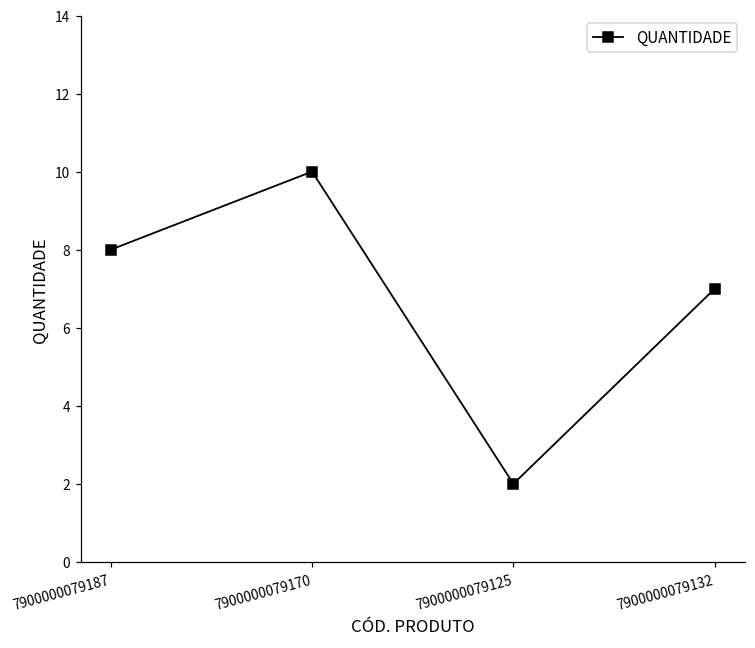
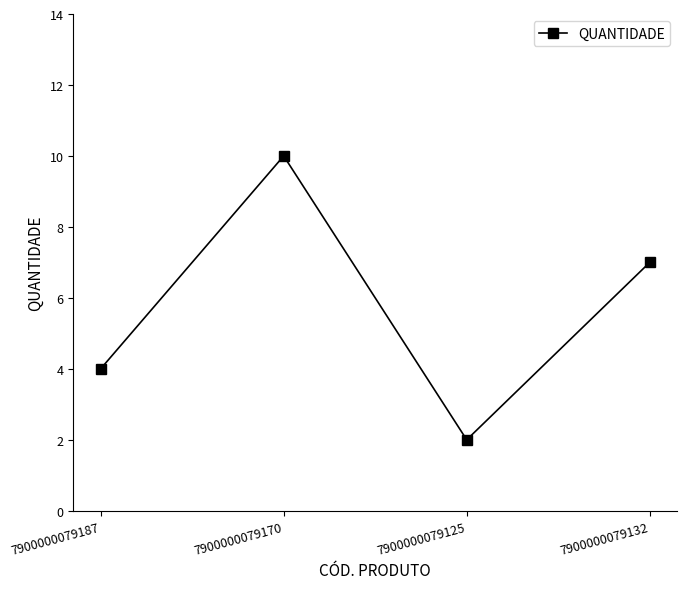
7900000079187: 8 -> 4
